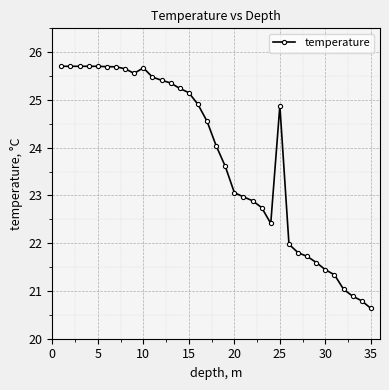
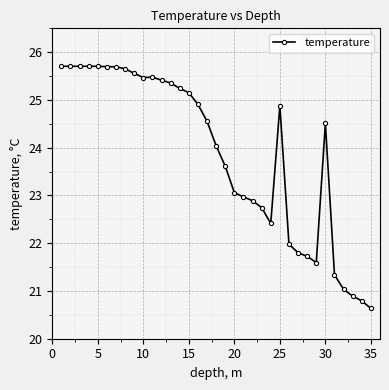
10: 25.7 -> 25.5
30: 21.4 -> 24.5
